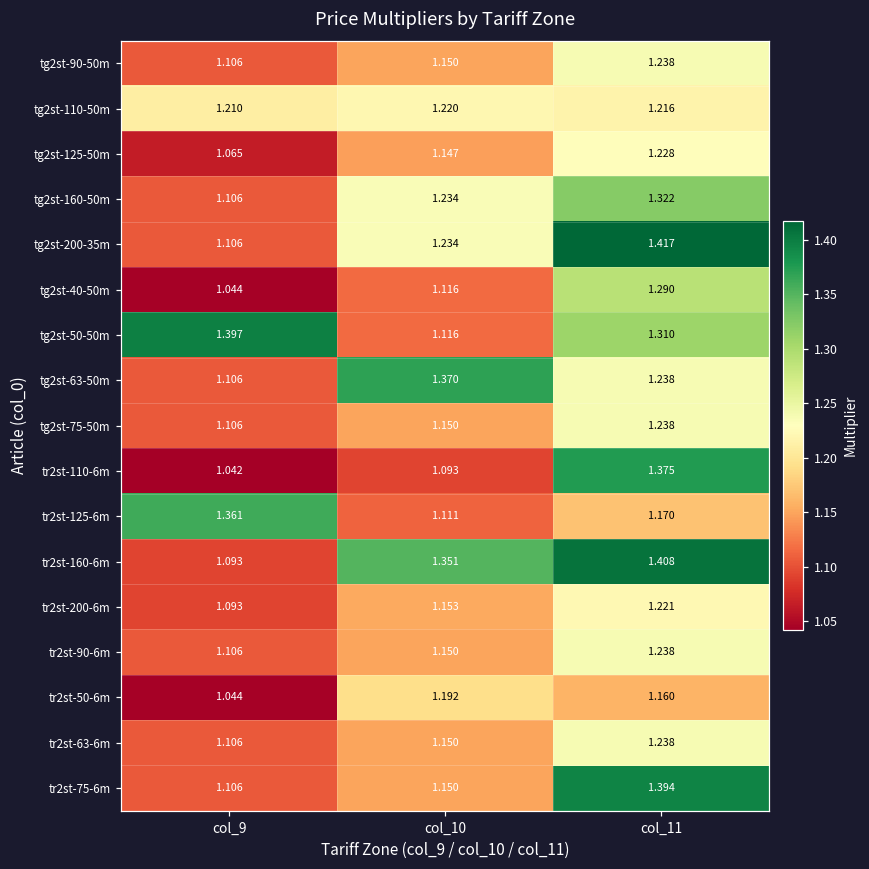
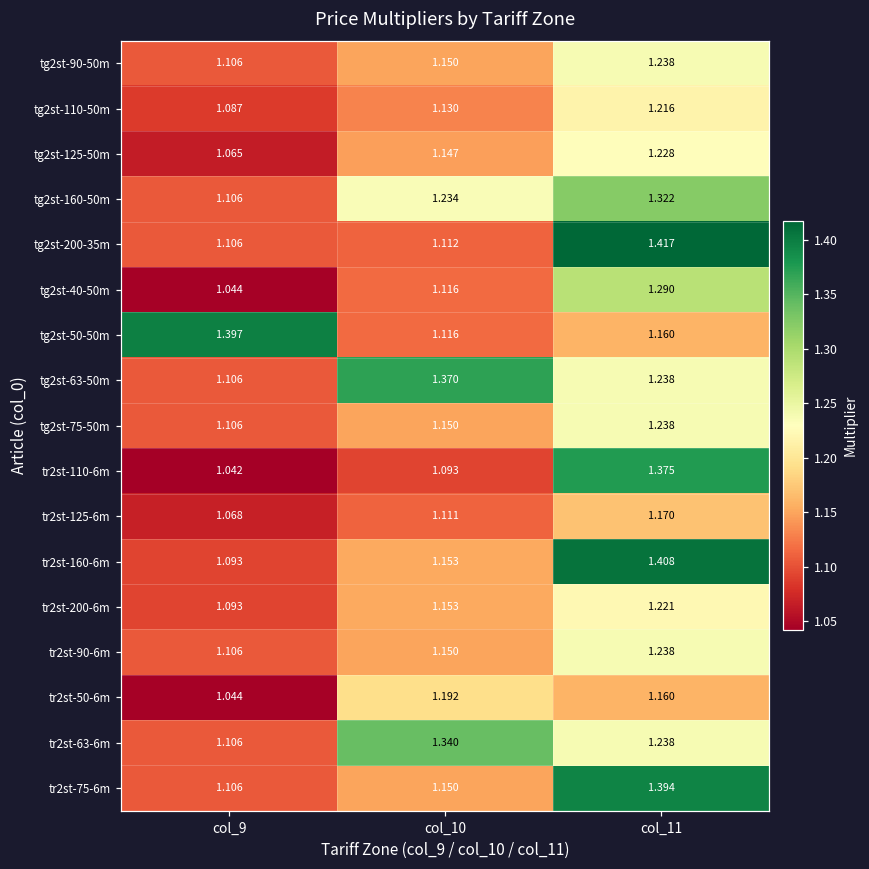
tg2st-110-50m, col_9: 1.210 -> 1.087
tg2st-110-50m, col_10: 1.220 -> 1.130
tg2st-200-35m, col_10: 1.234 -> 1.112
tg2st-50-50m, col_11: 1.310 -> 1.160
tr2st-125-6m, col_9: 1.361 -> 1.068
tr2st-160-6m, col_10: 1.351 -> 1.153
tr2st-63-6m, col_10: 1.150 -> 1.340
